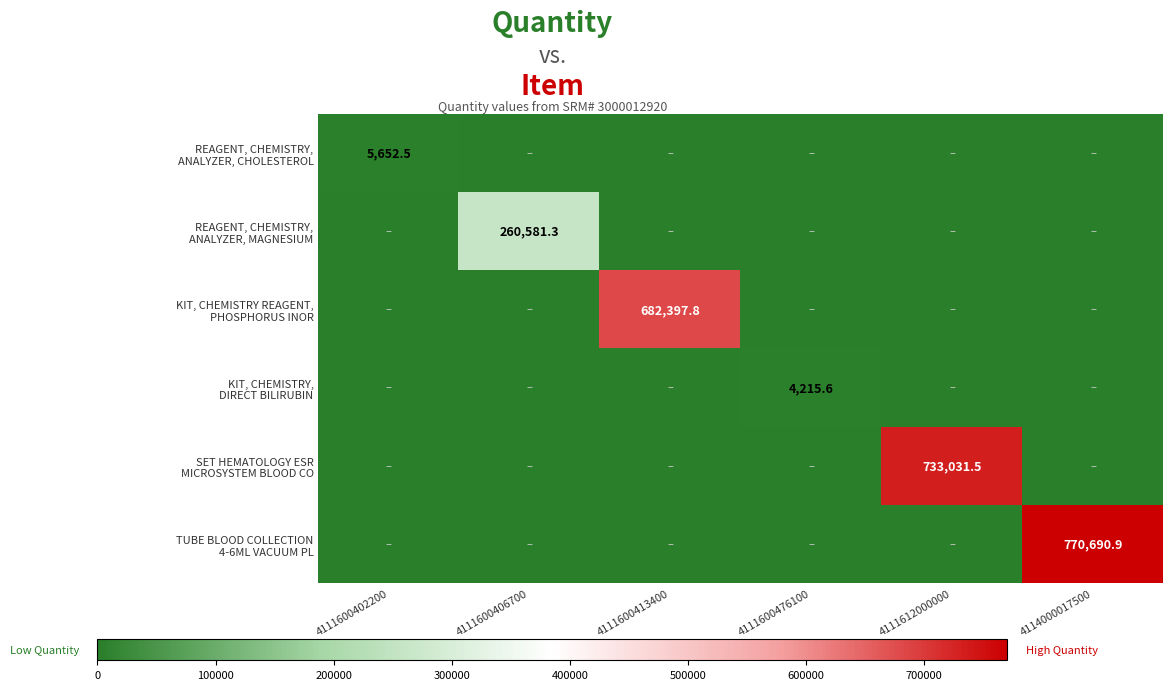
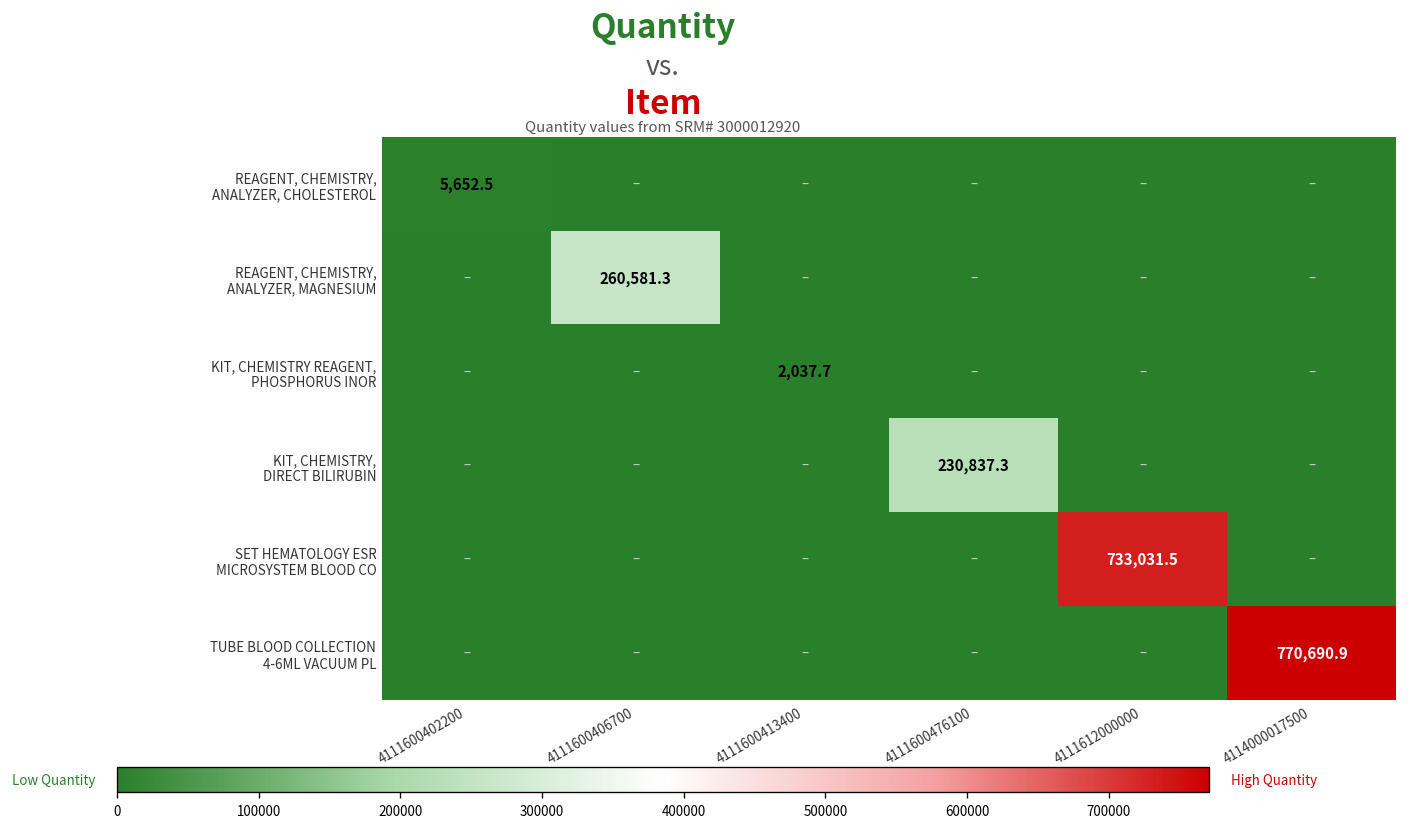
KIT, CHEMISTRY REAGENT, PHOSPHORUS INOR, 4111600413400: 682,397.8 -> 2,037.7
KIT, CHEMISTRY, DIRECT BILIRUBIN, 4111600476100: 4,215.6 -> 230,837.3
